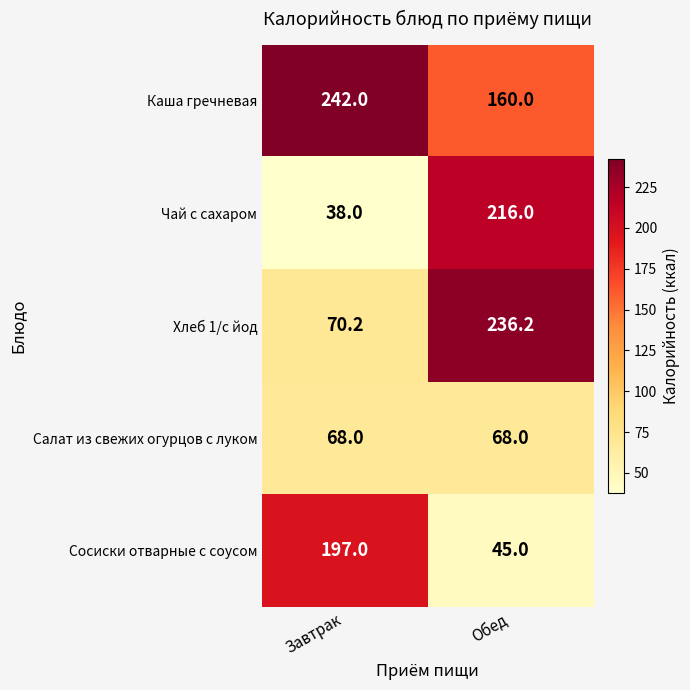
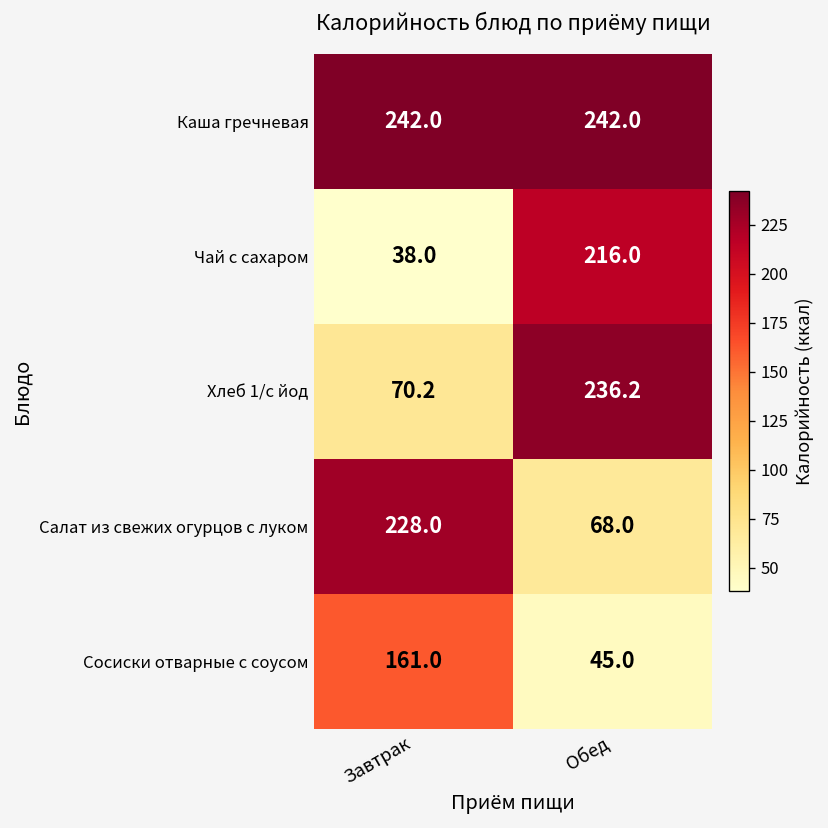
Каша гречневая, Обед: 160.0 -> 242.0
Салат из свежих огурцов с луком, Завтрак: 68.0 -> 228.0
Сосиски отварные с соусом, Завтрак: 197.0 -> 161.0
